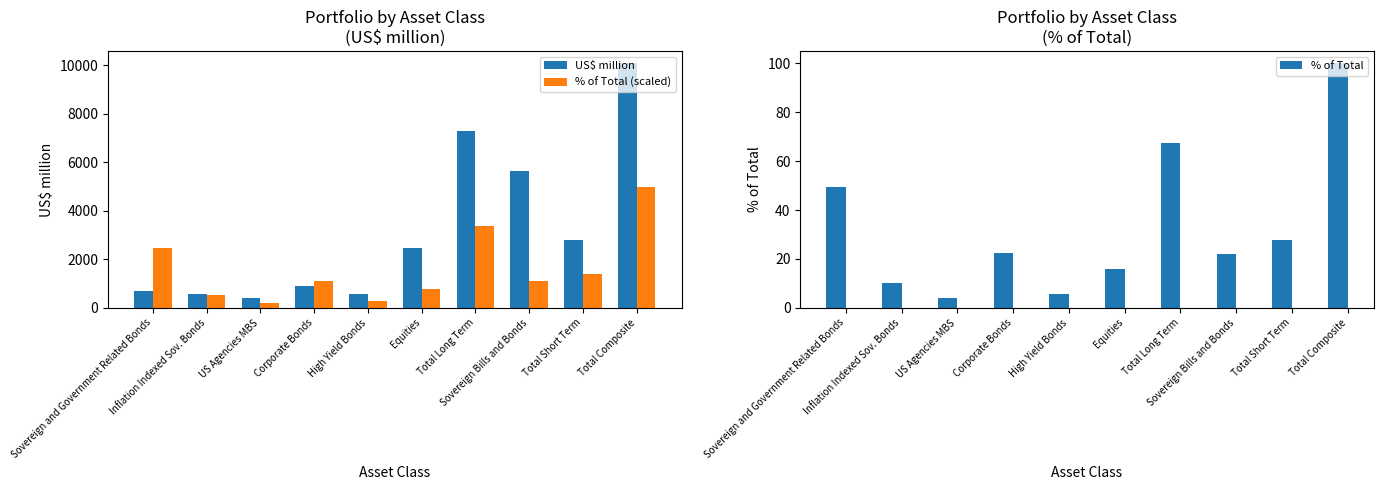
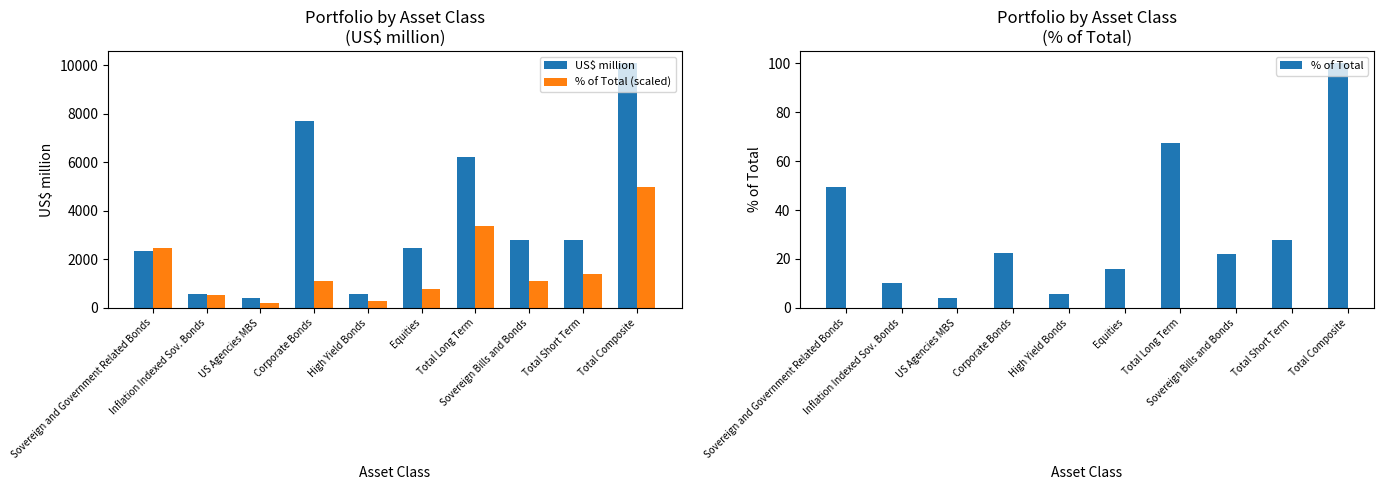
Portfolio by Asset Class (US$ million), US$ million, Sovereign and Government Related Bonds: 700 -> 2400
Portfolio by Asset Class (US$ million), US$ million, Corporate Bonds: 900 -> 7700
Portfolio by Asset Class (US$ million), US$ million, Total Long Term: 7300 -> 6200
Portfolio by Asset Class (US$ million), US$ million, Sovereign Bills and Bonds: 5700 -> 2800
